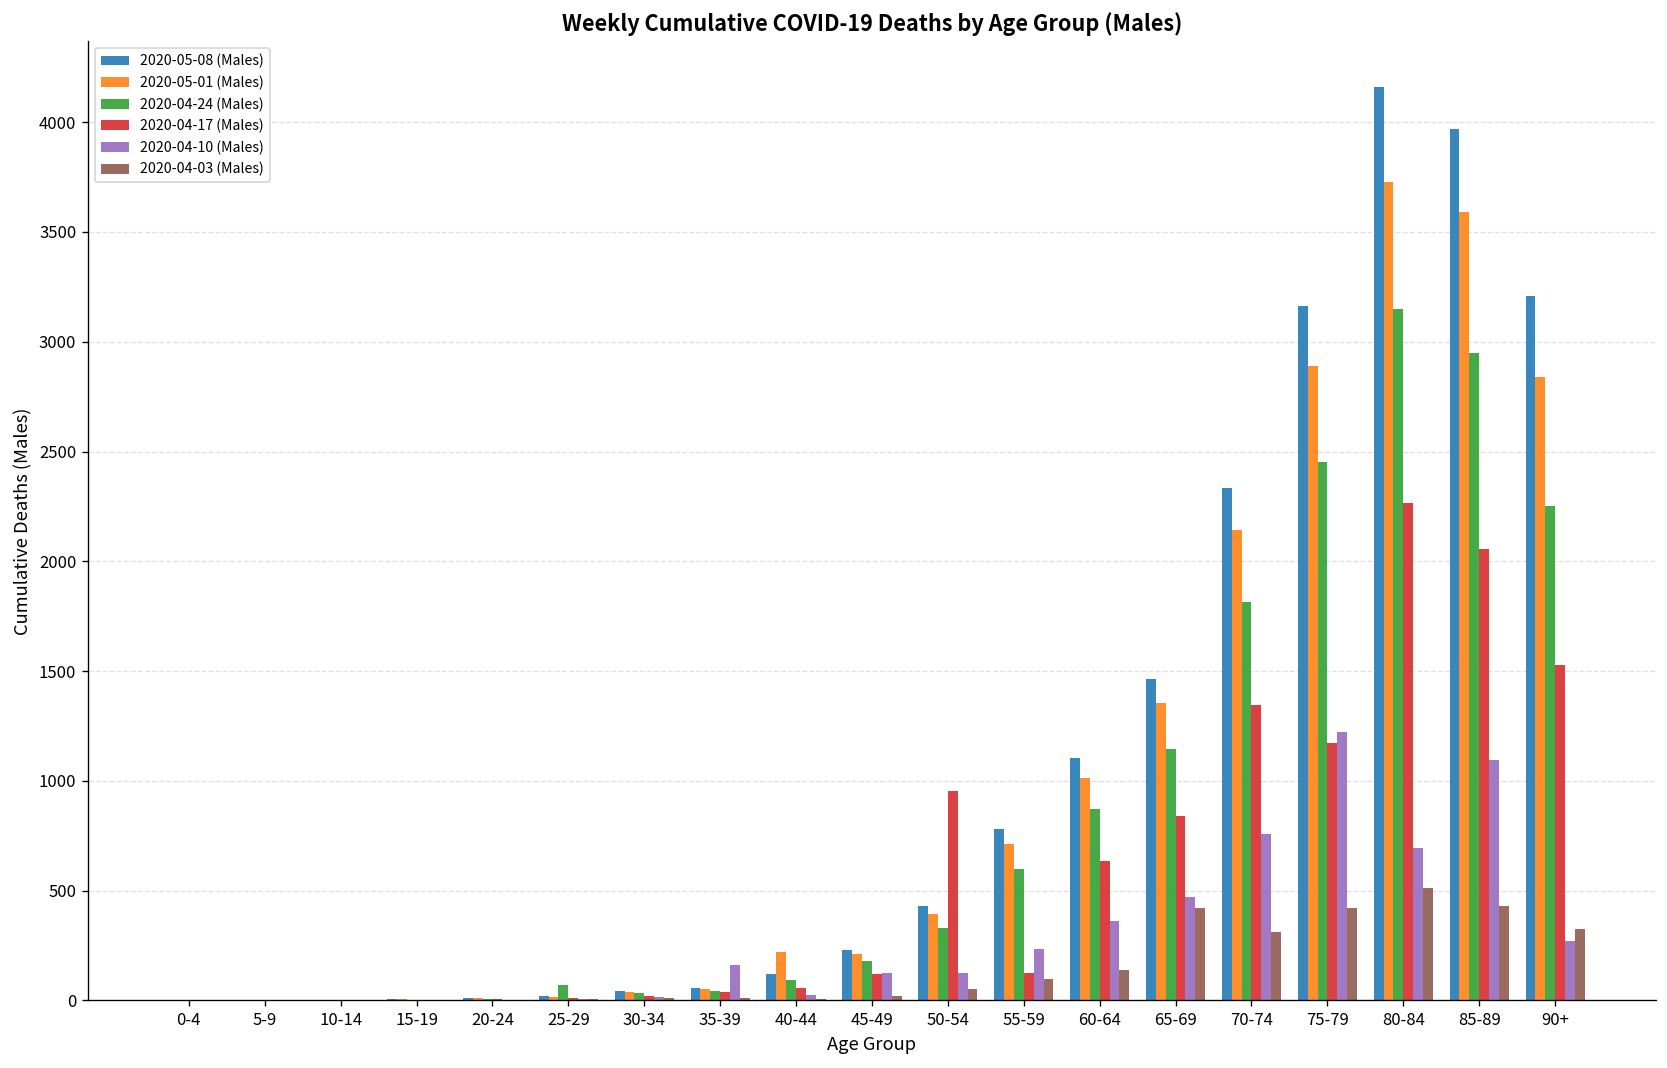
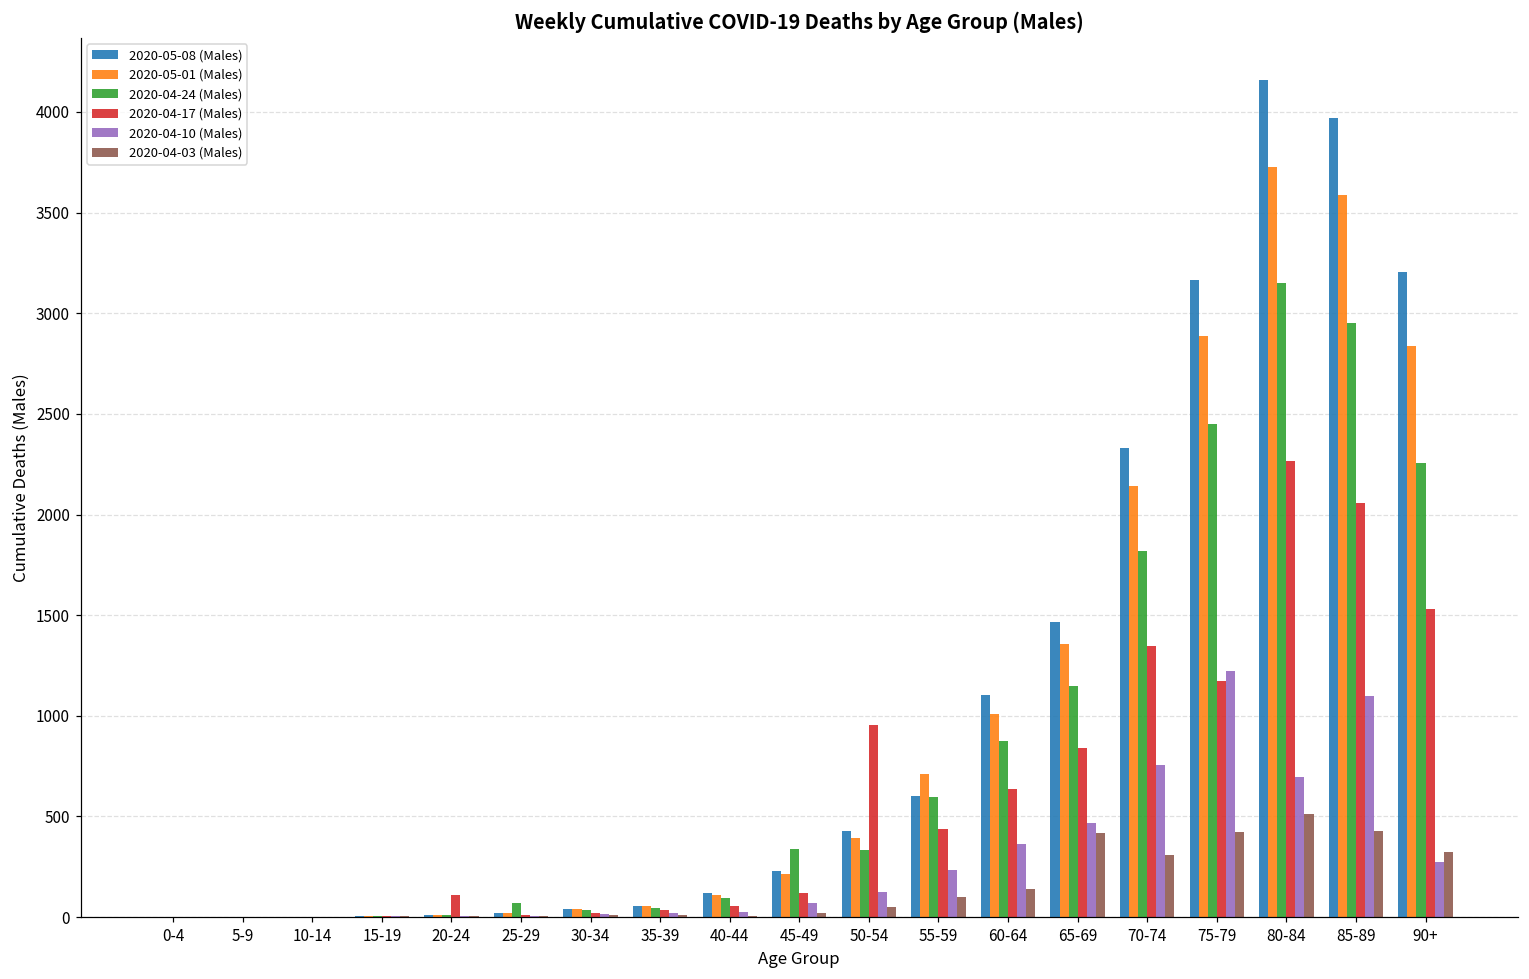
2020-04-17 (Males), 20-24: 10 -> 110
2020-04-10 (Males), 35-39: 160 -> 20
2020-05-01 (Males), 40-44: 220 -> 110
2020-04-24 (Males), 45-49: 180 -> 340
2020-04-10 (Males), 45-49: 130 -> 70
2020-05-08 (Males), 55-59: 780 -> 600
2020-04-17 (Males), 55-59: 130 -> 440
